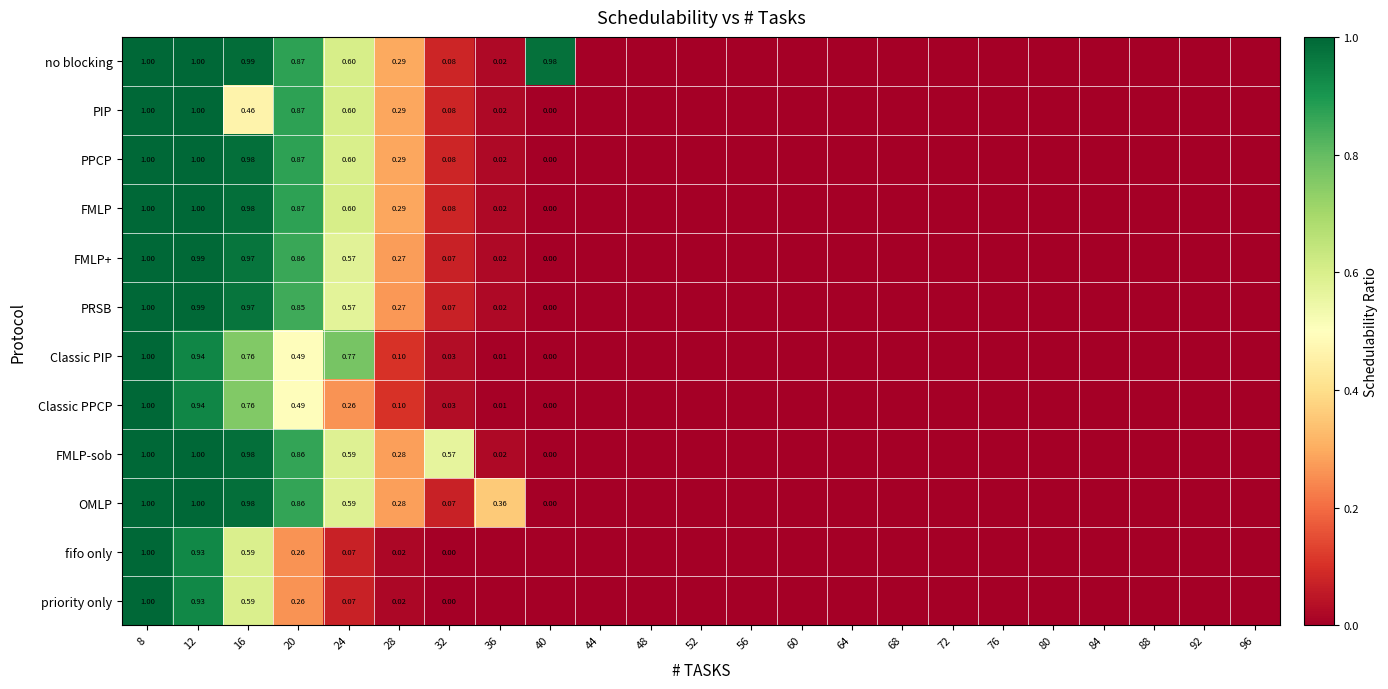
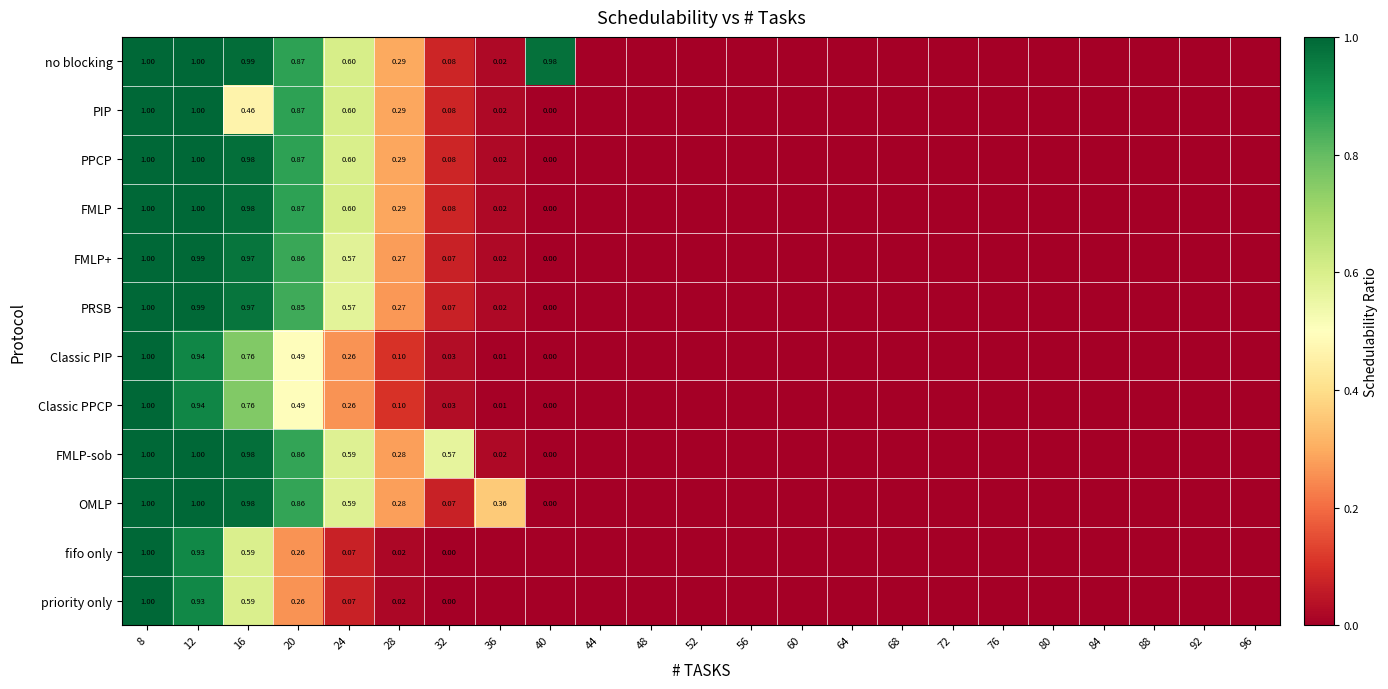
Classic PIP, 24: 0.77 -> 0.26
